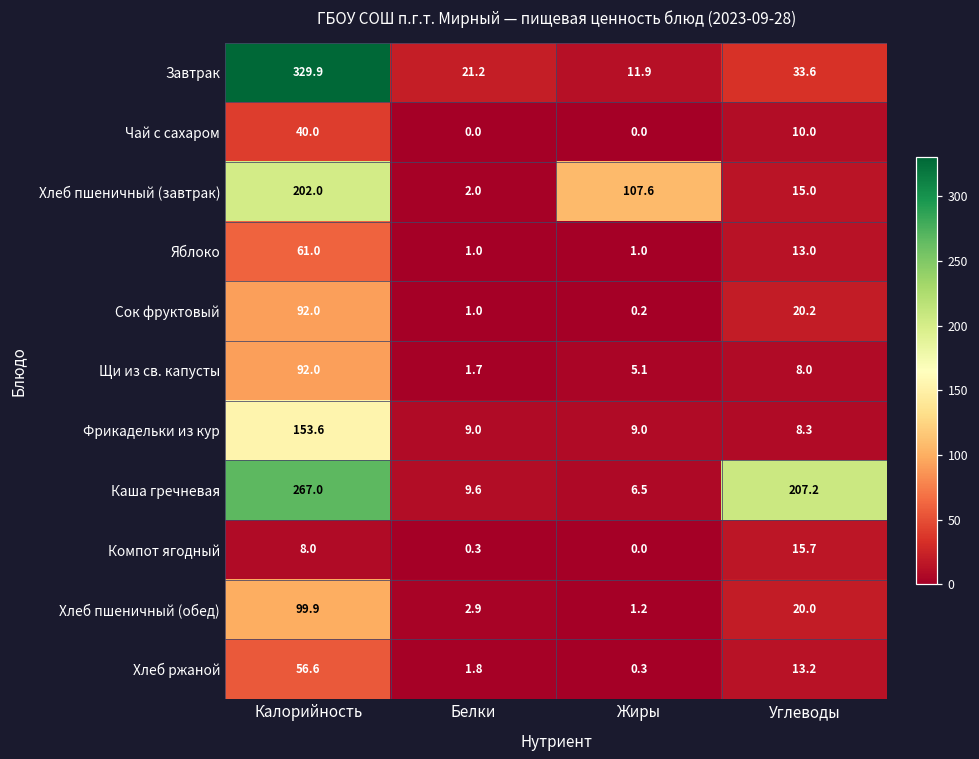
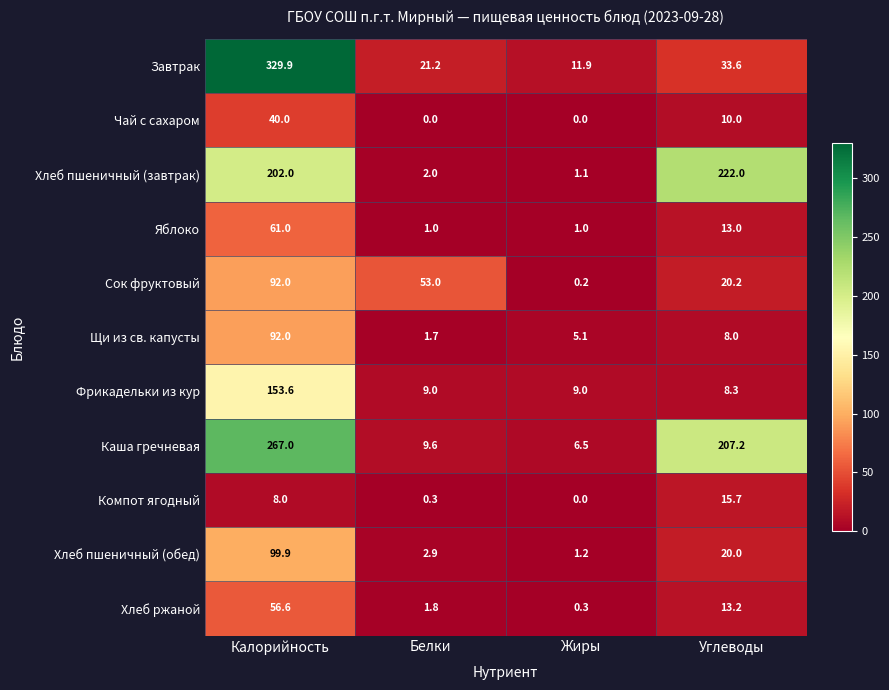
Хлеб пшеничный (завтрак), Жиры: 107.6 -> 1.1
Хлеб пшеничный (завтрак), Углеводы: 15.0 -> 222.0
Сок фруктовый, Белки: 1.0 -> 53.0
